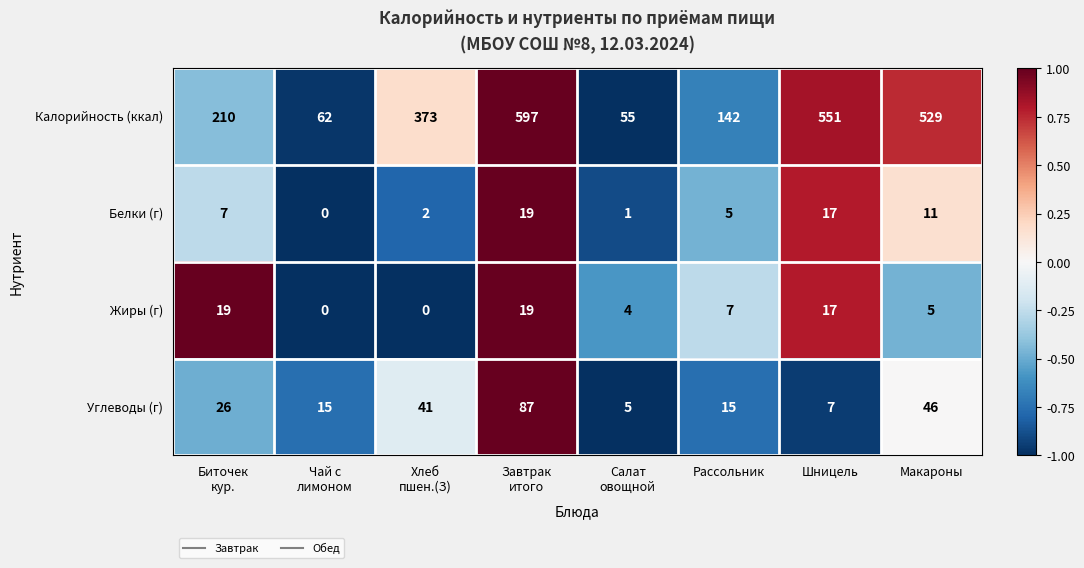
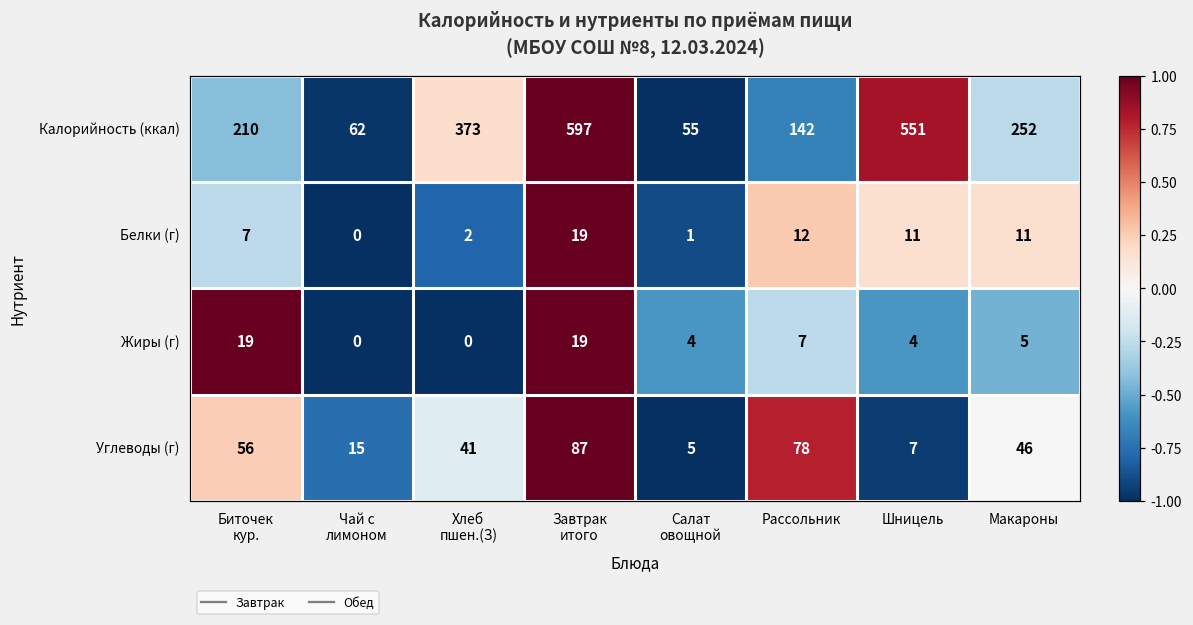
Калорийность (ккал), Макароны: 529 -> 252
Белки (г), Рассольник: 5 -> 12
Белки (г), Шницель: 17 -> 11
Жиры (г), Шницель: 17 -> 4
Углеводы (г), Биточек кур.: 26 -> 56
Углеводы (г), Рассольник: 15 -> 78
